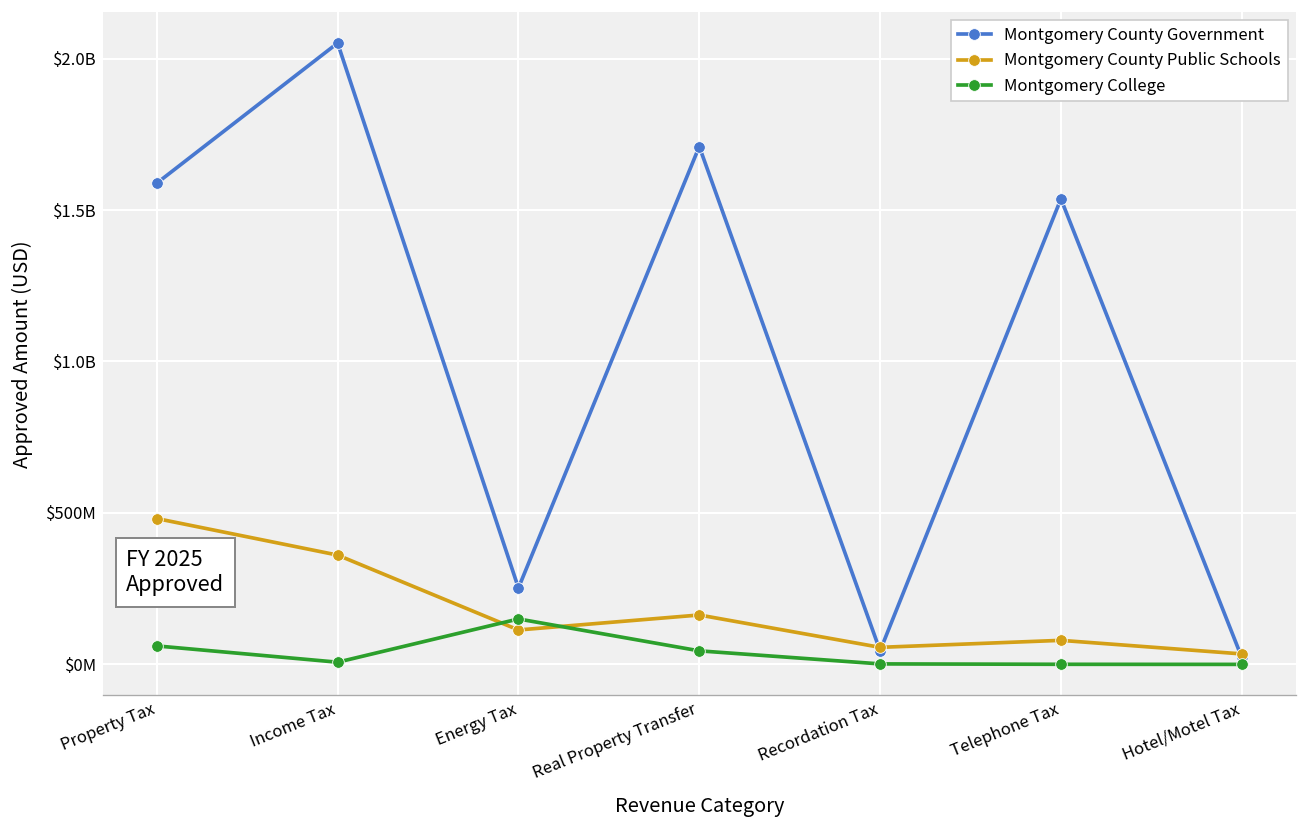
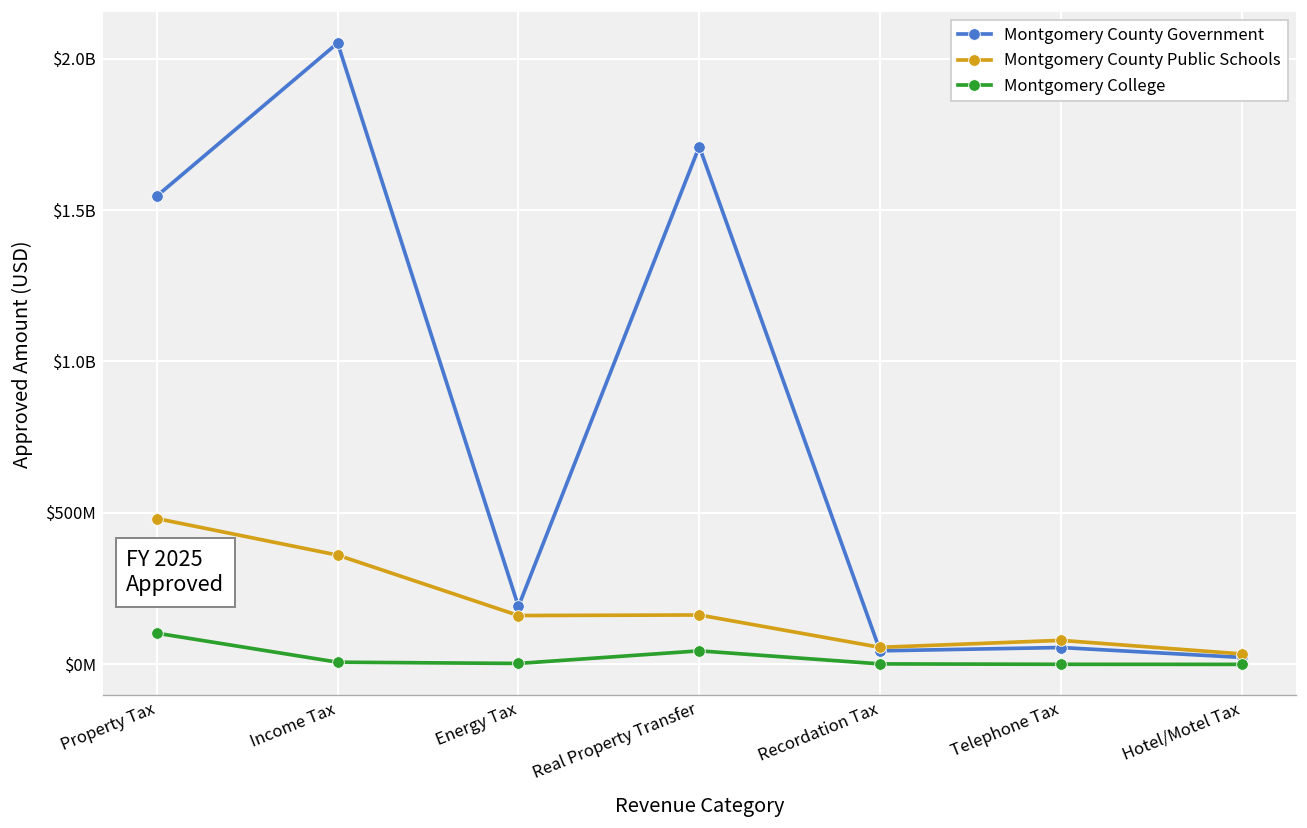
Montgomery County Government, Property Tax: $1590000000 -> $1550000000
Montgomery College, Property Tax: $60000000 -> $100000000
Montgomery County Government, Energy Tax: $250000000 -> $190000000
Montgomery County Public Schools, Energy Tax: $110000000 -> $160000000
Montgomery College, Energy Tax: $150000000 -> $0
Montgomery County Government, Telephone Tax: $1540000000 -> $60000000
